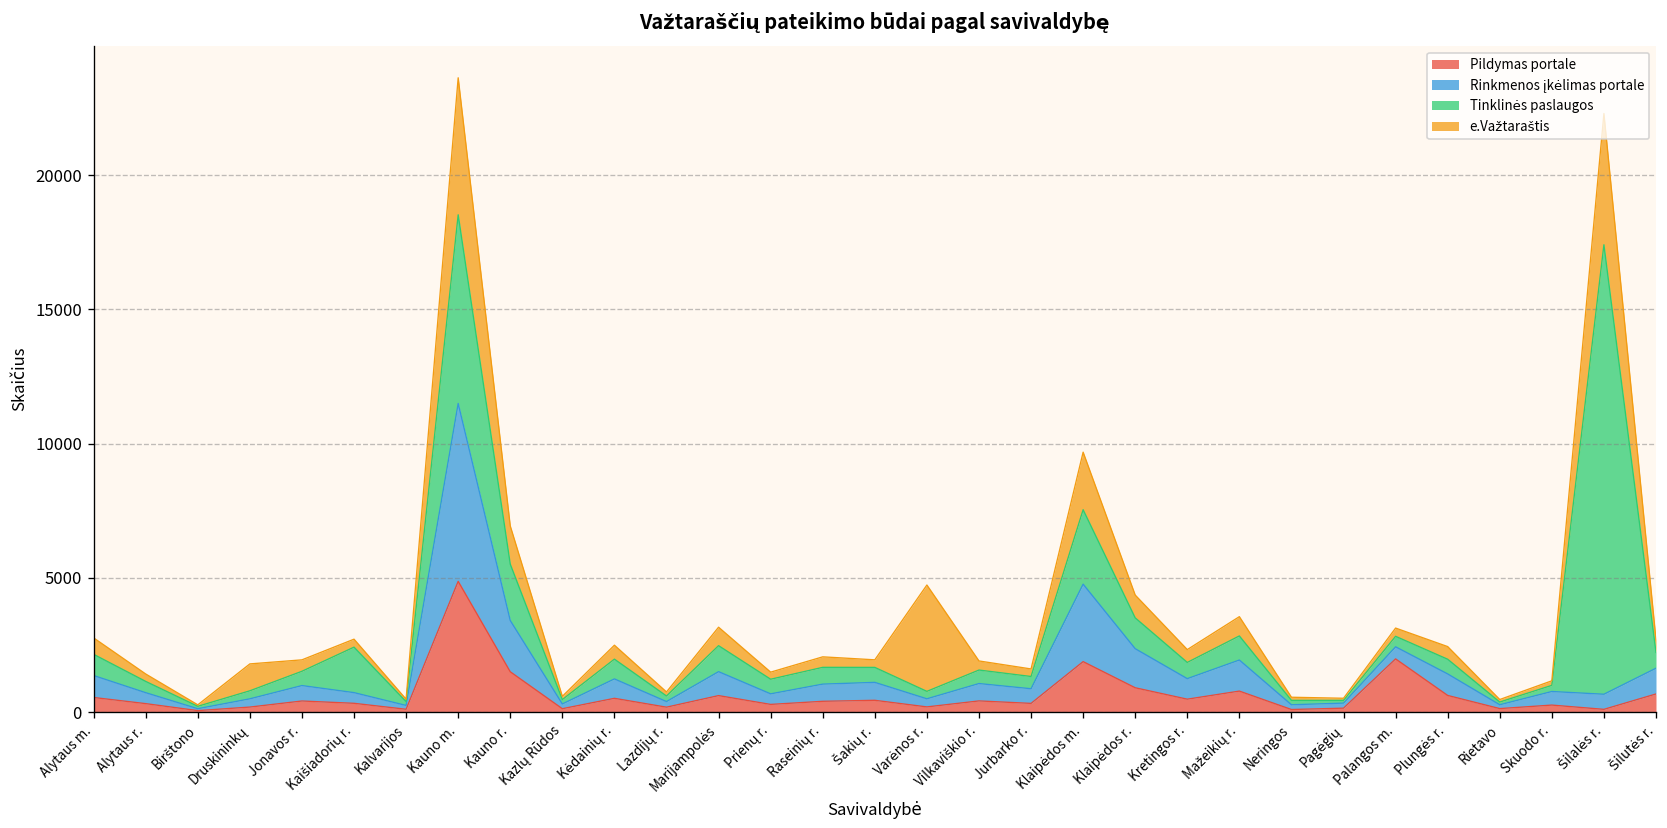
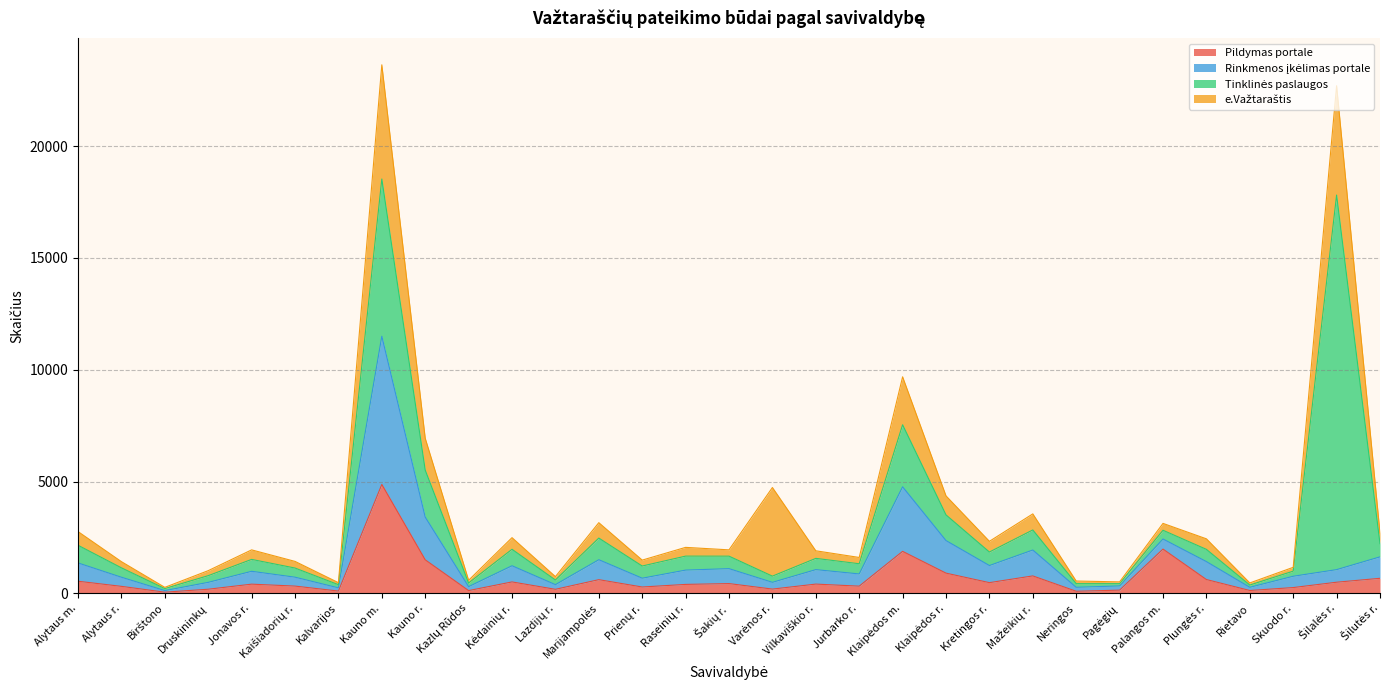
e.Važtaraštis, Druskininkų: 1000 -> 200
Tinklinės paslaugos, Kaišiadorių r.: 1700 -> 400
Pildymas portale, Šilalės r.: 100 -> 500
